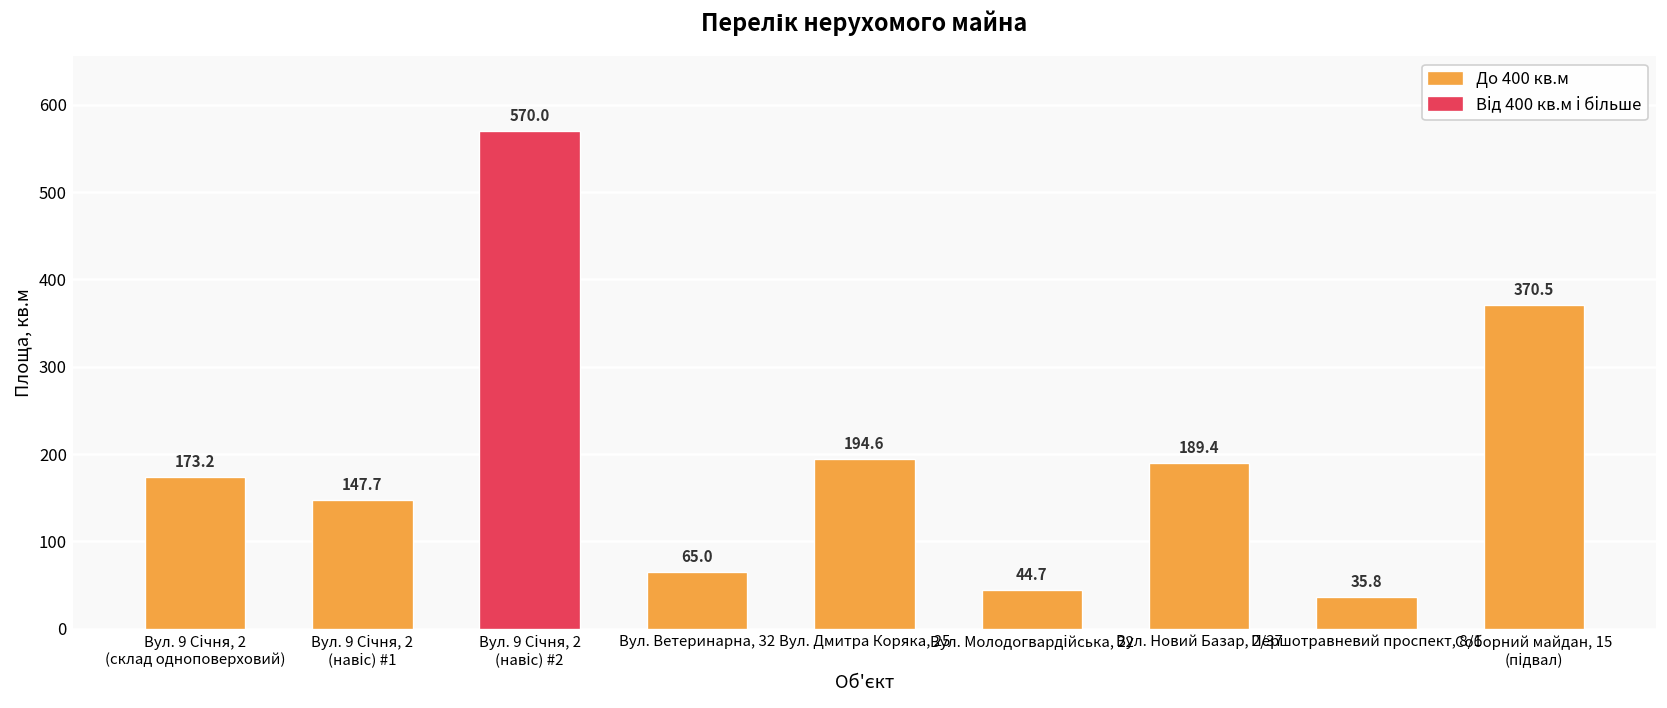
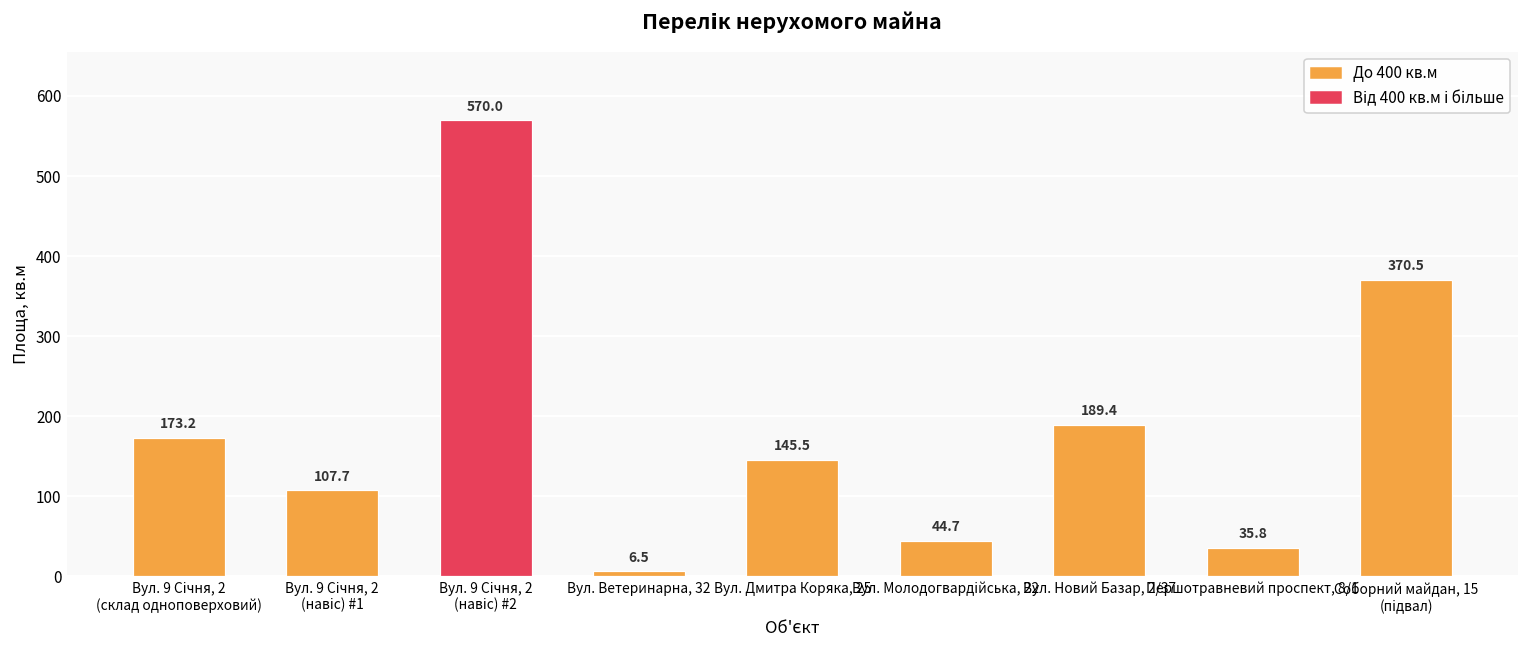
Вул. 9 Січня, 2 (навіс) #1: 147.7 -> 107.7
Вул. Ветеринарна, 32: 65.0 -> 6.5
Вул. Дмитра Коряка, 25: 194.6 -> 145.5
